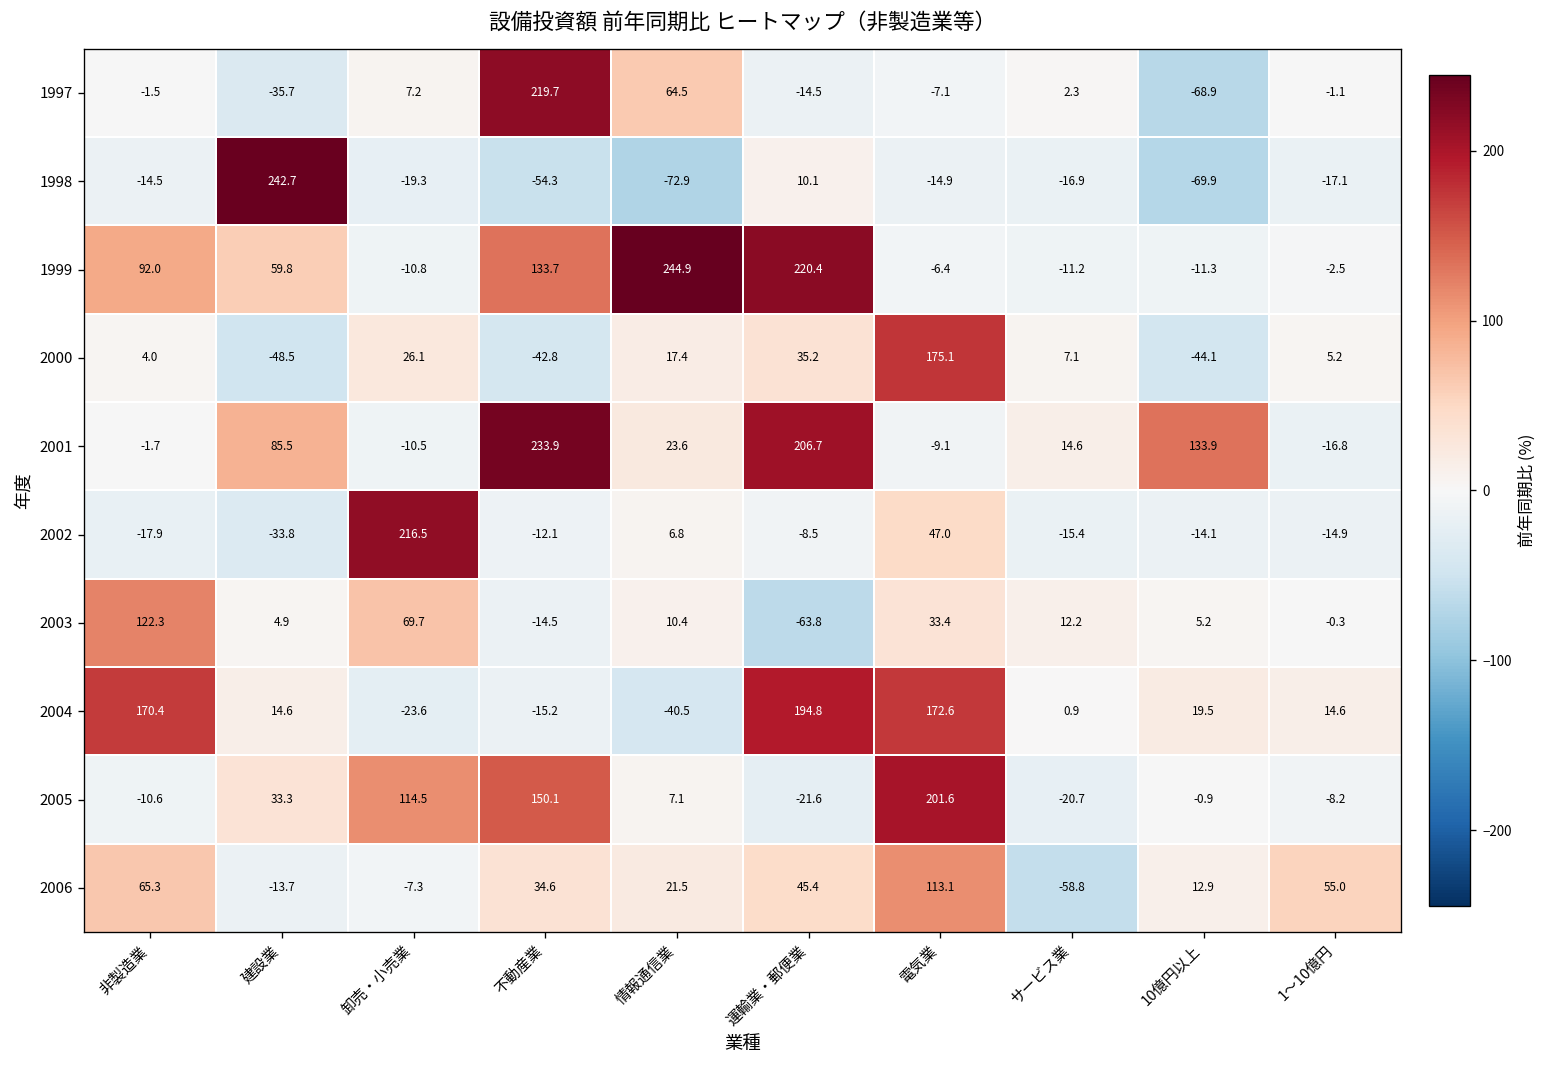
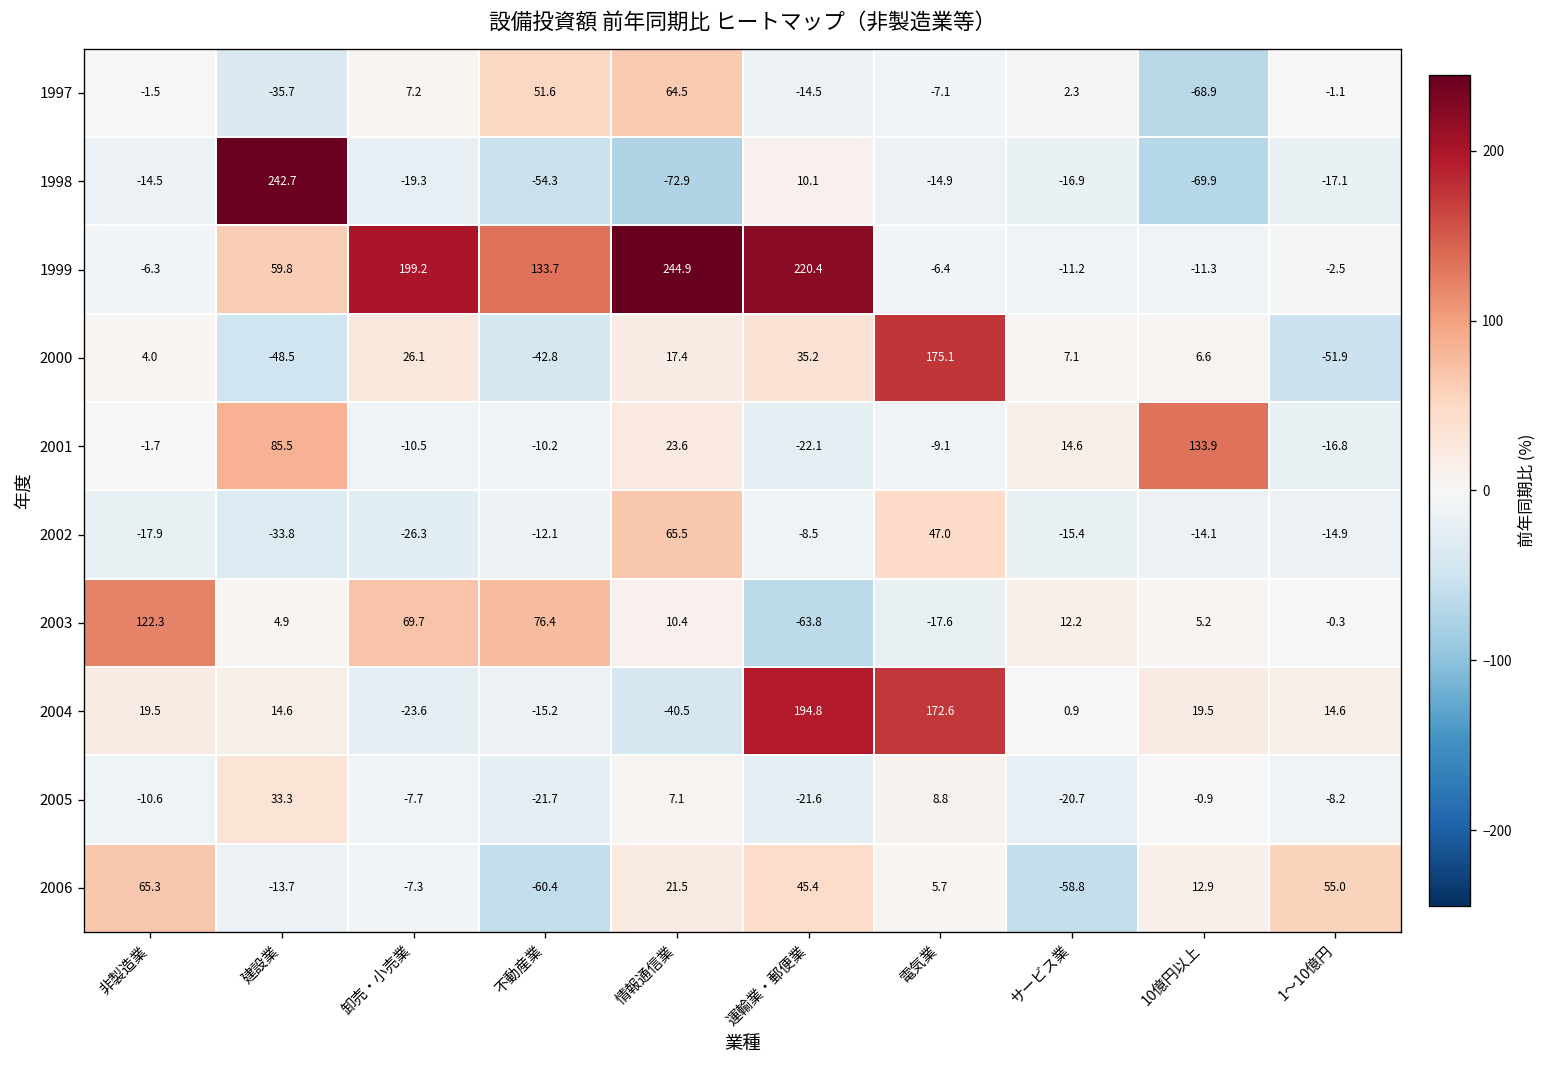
1997, 不動産業: 219.7 -> 51.6
1999, 非製造業: 92.0 -> -6.3
1999, 卸売・小売業: -10.8 -> 199.2
2000, 10億円以上: -44.1 -> 6.6
2000, 1～10億円: 5.2 -> -51.9
2001, 不動産業: 233.9 -> -10.2
2001, 運輸業・郵便業: 206.7 -> -22.1
2002, 卸売・小売業: 216.5 -> -26.3
2002, 情報通信業: 6.8 -> 65.5
2003, 不動産業: -14.5 -> 76.4
2003, 電気業: 33.4 -> -17.6
2004, 非製造業: 170.4 -> 19.5
2005, 卸売・小売業: 114.5 -> -7.7
2005, 不動産業: 150.1 -> -21.7
2005, 電気業: 201.6 -> 8.8
2006, 不動産業: 34.6 -> -60.4
2006, 電気業: 113.1 -> 5.7
